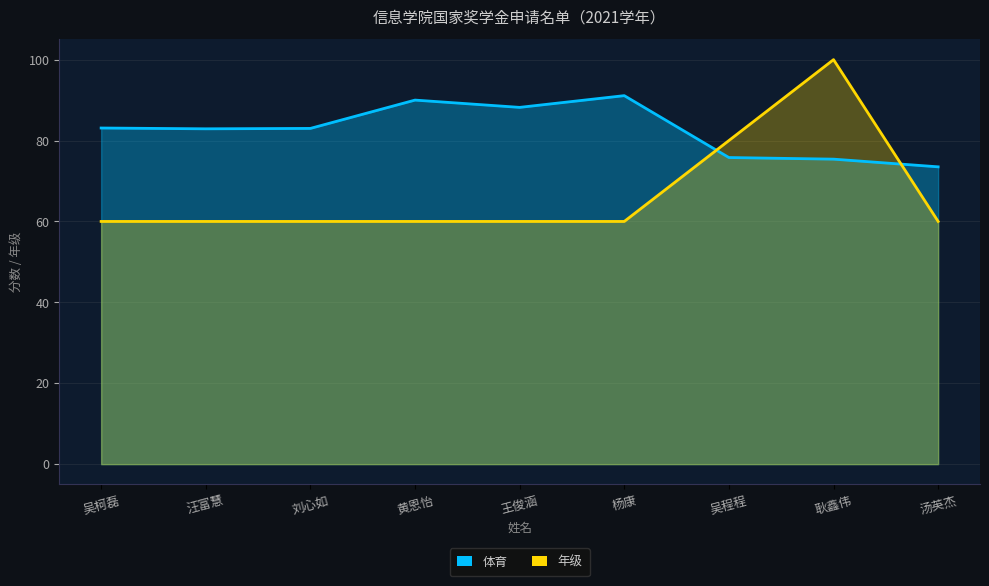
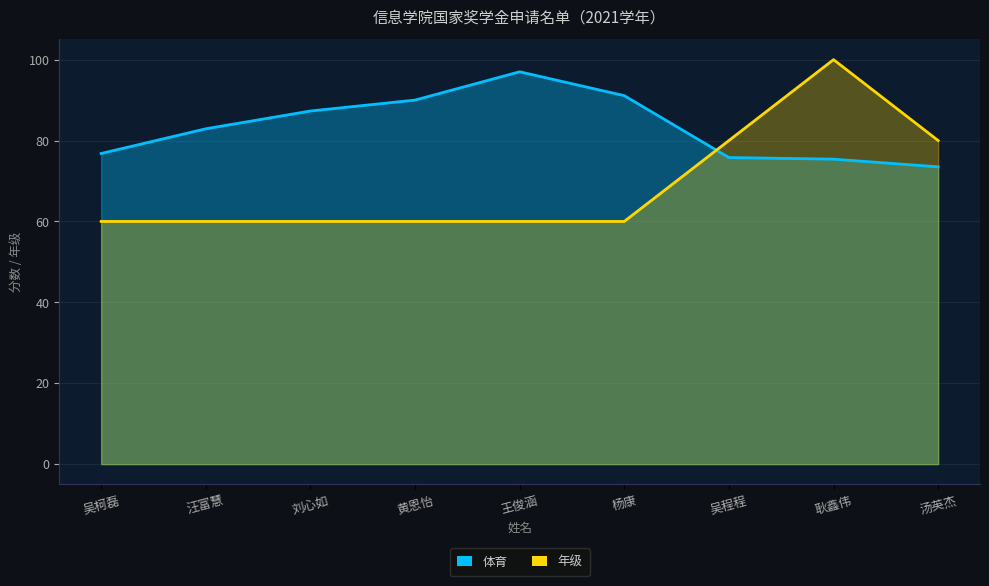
体育, 吴柯磊: 83 -> 77
体育, 刘心如: 83 -> 87
体育, 王俊涵: 88 -> 97
年级, 汤英杰: 60 -> 80
